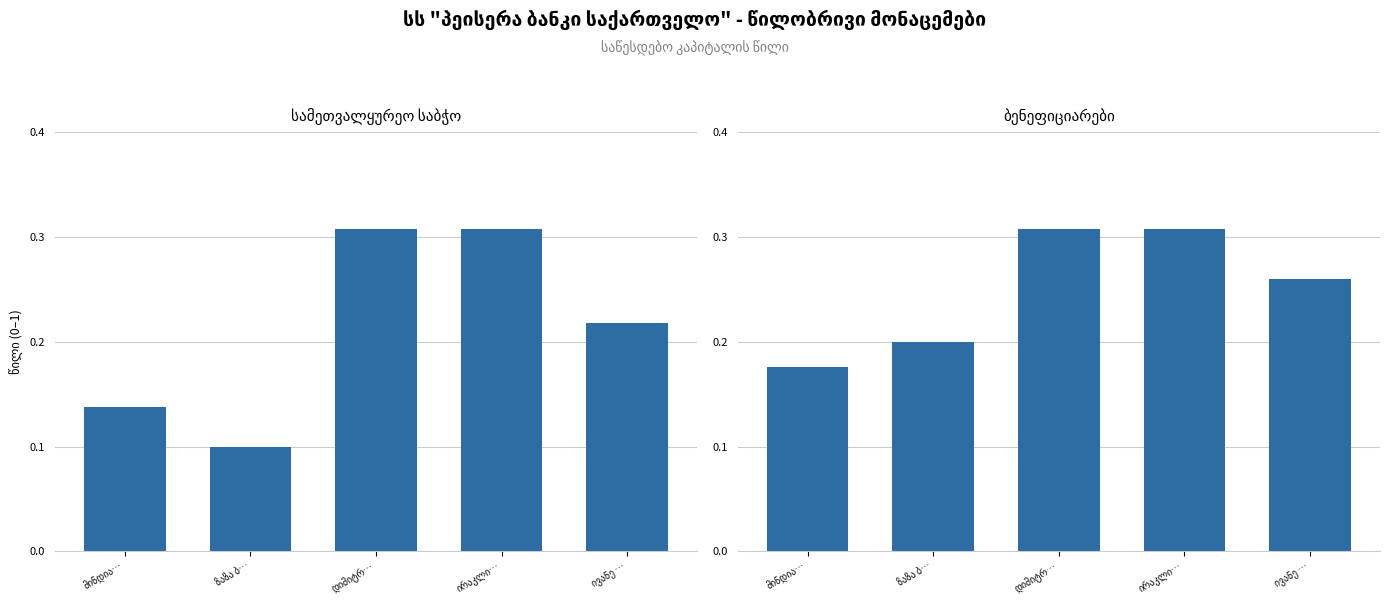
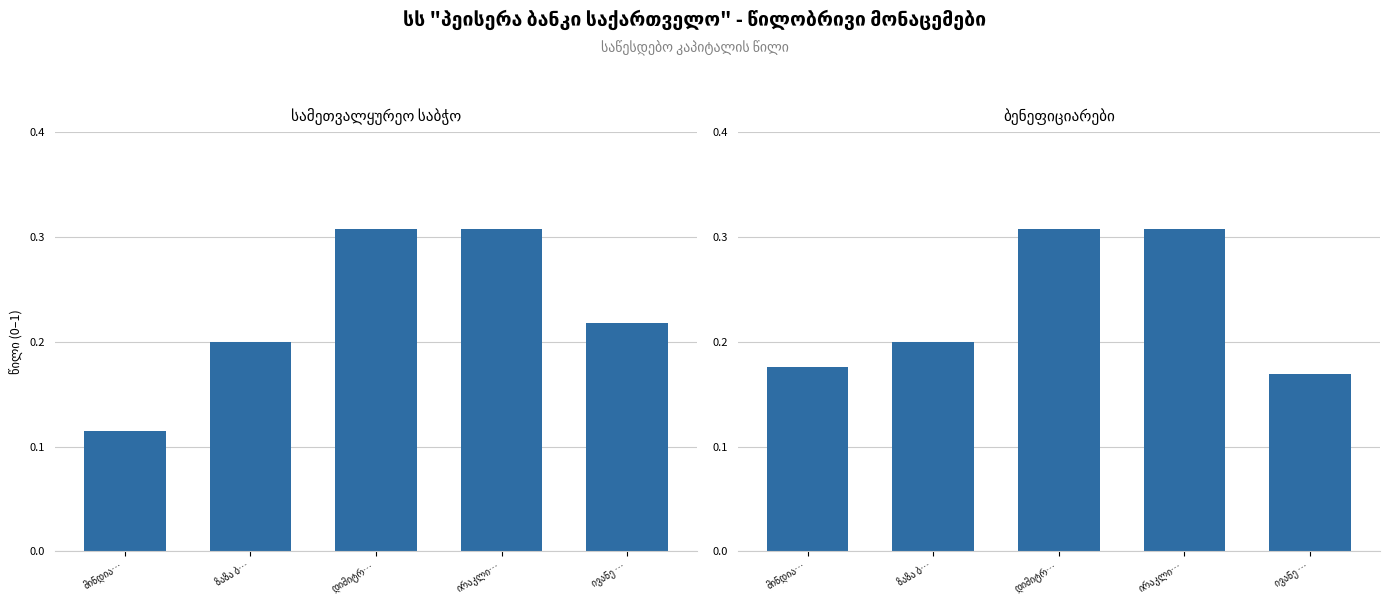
სამეთვალყურეო საბჭო, მინდია…: 0.138 -> 0.115
სამეთვალყურეო საბჭო, ზაზა ბ…: 0.1 -> 0.2
ბენეფიციარები, ივანე …: 0.260 -> 0.169
